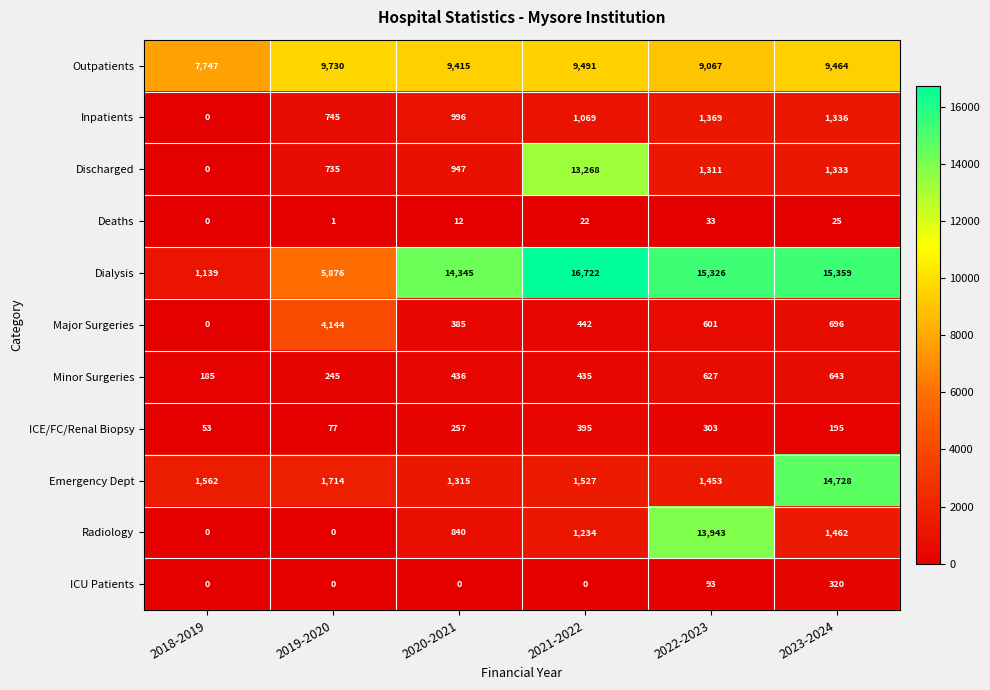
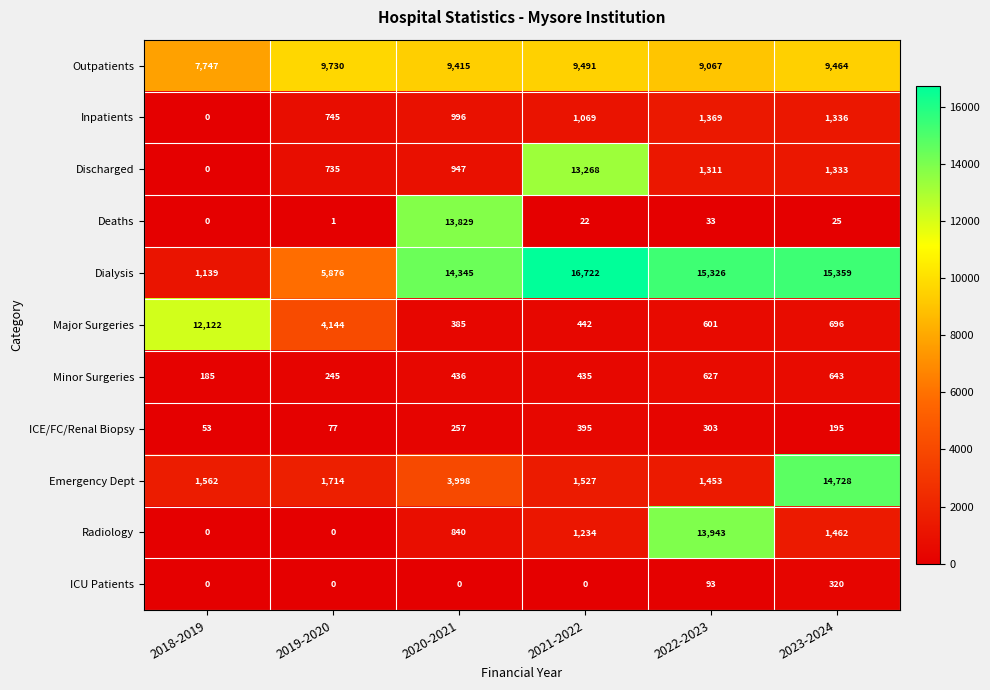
Deaths, 2020-2021: 12 -> 13,829
Major Surgeries, 2018-2019: 0 -> 12,122
Emergency Dept, 2020-2021: 1,315 -> 3,998
